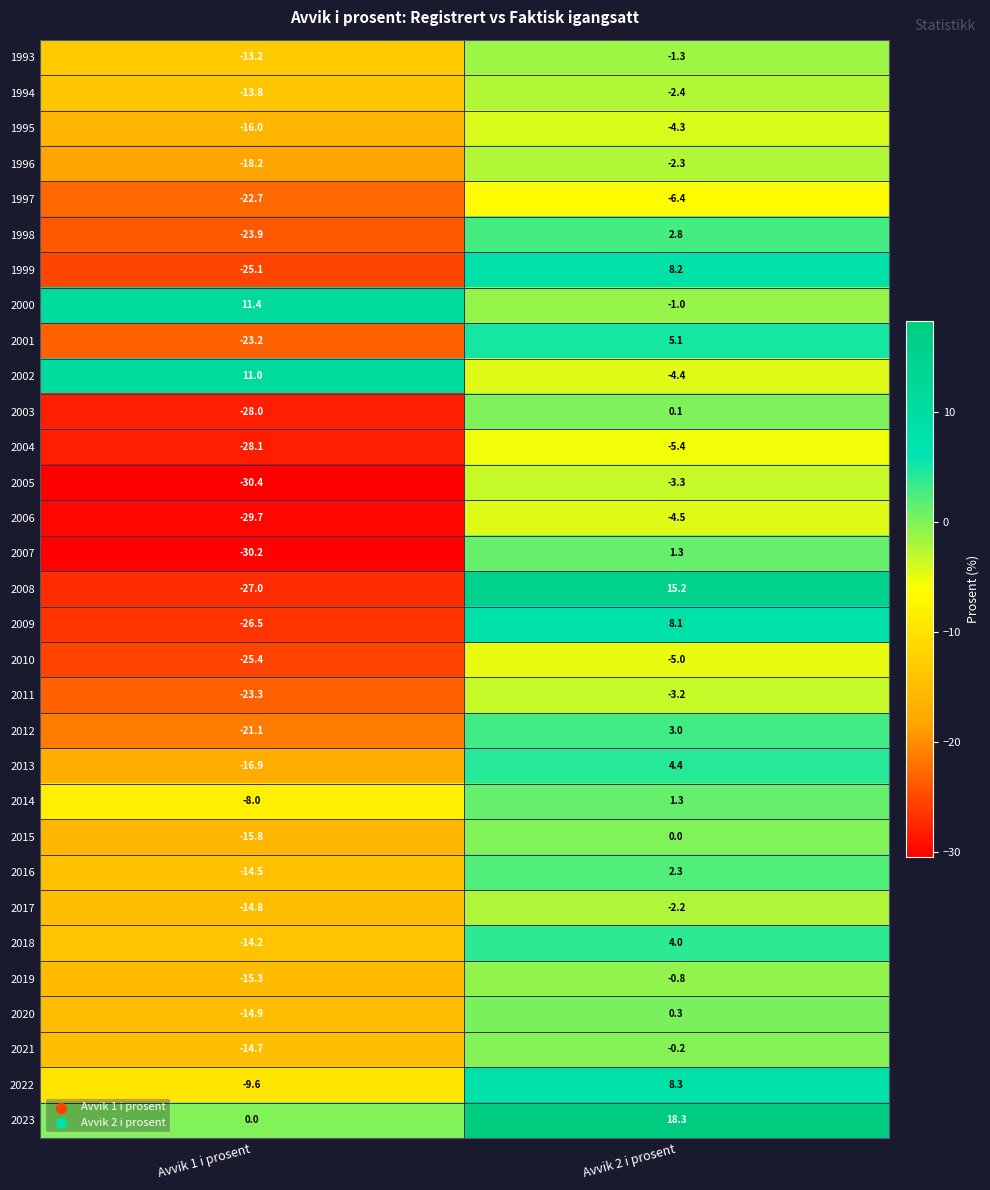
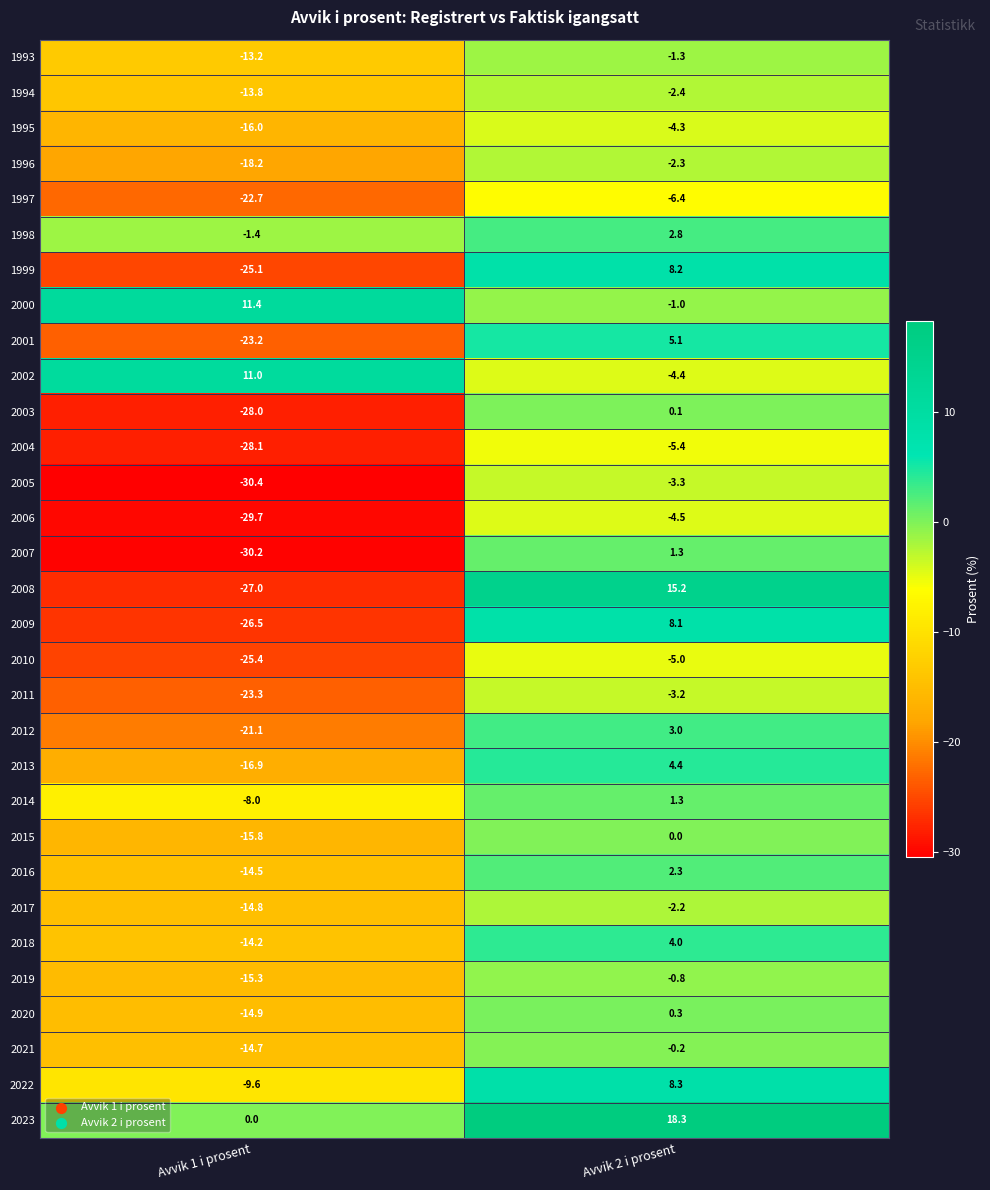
1998, Avvik 1 i prosent: -23.9 -> -1.4
